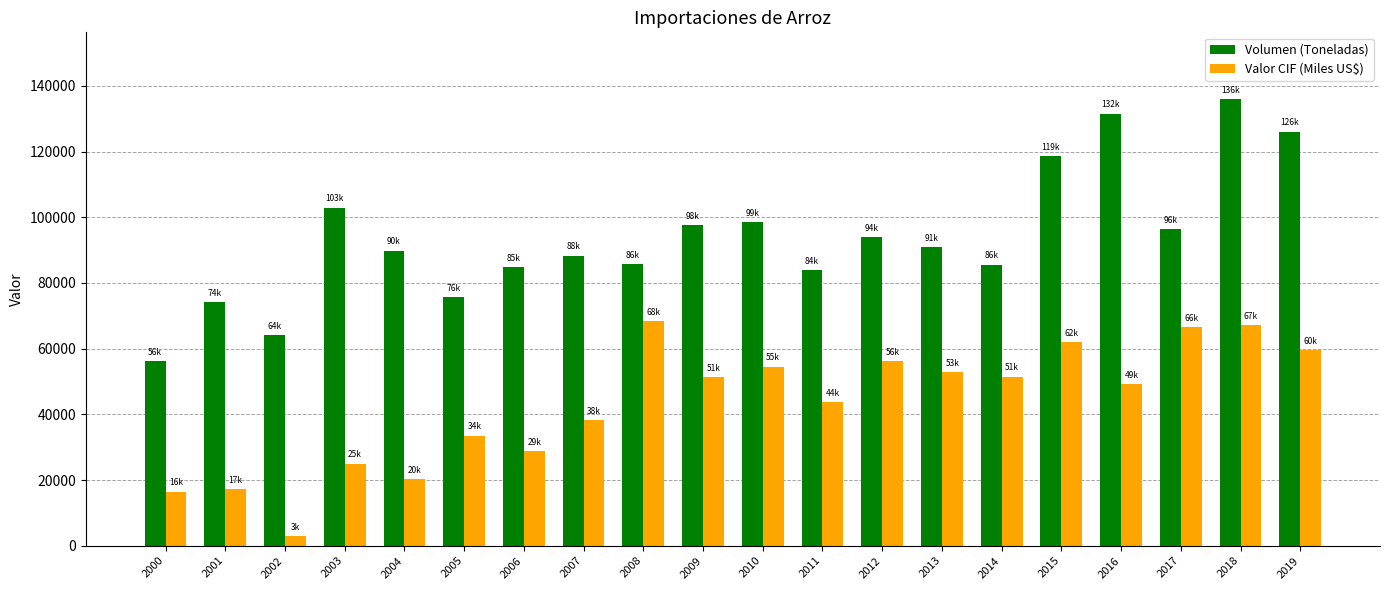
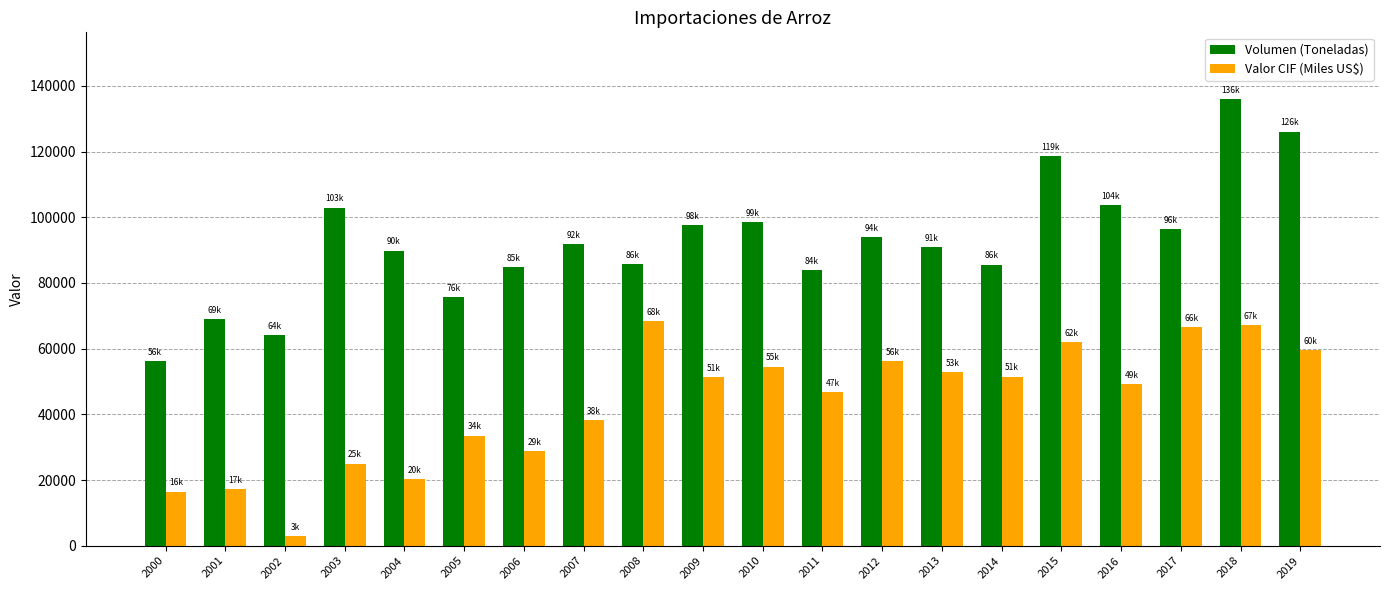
Volumen (Toneladas), 2001: 74k -> 69k
Volumen (Toneladas), 2007: 88k -> 92k
Valor CIF (Miles US$), 2011: 44k -> 47k
Volumen (Toneladas), 2016: 132k -> 104k
